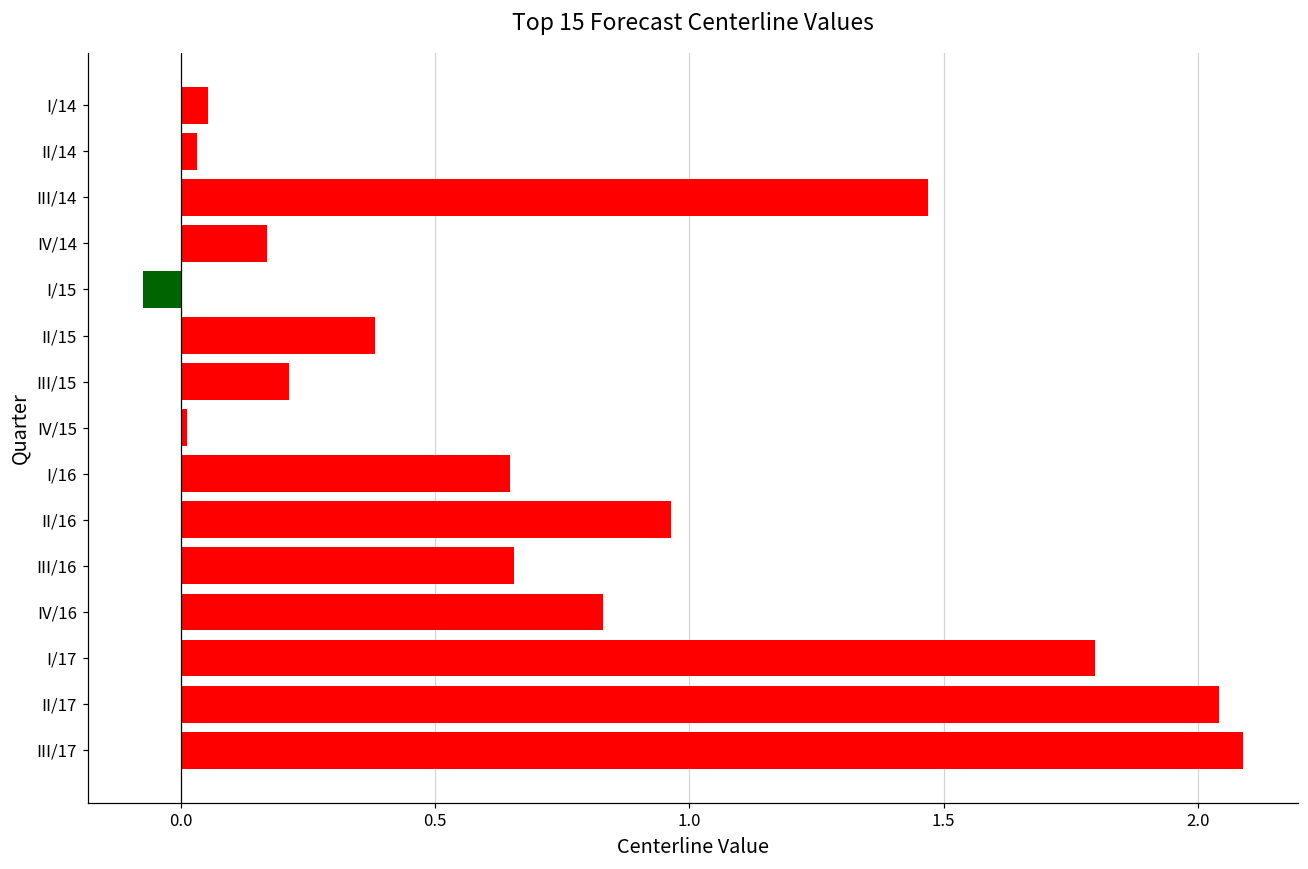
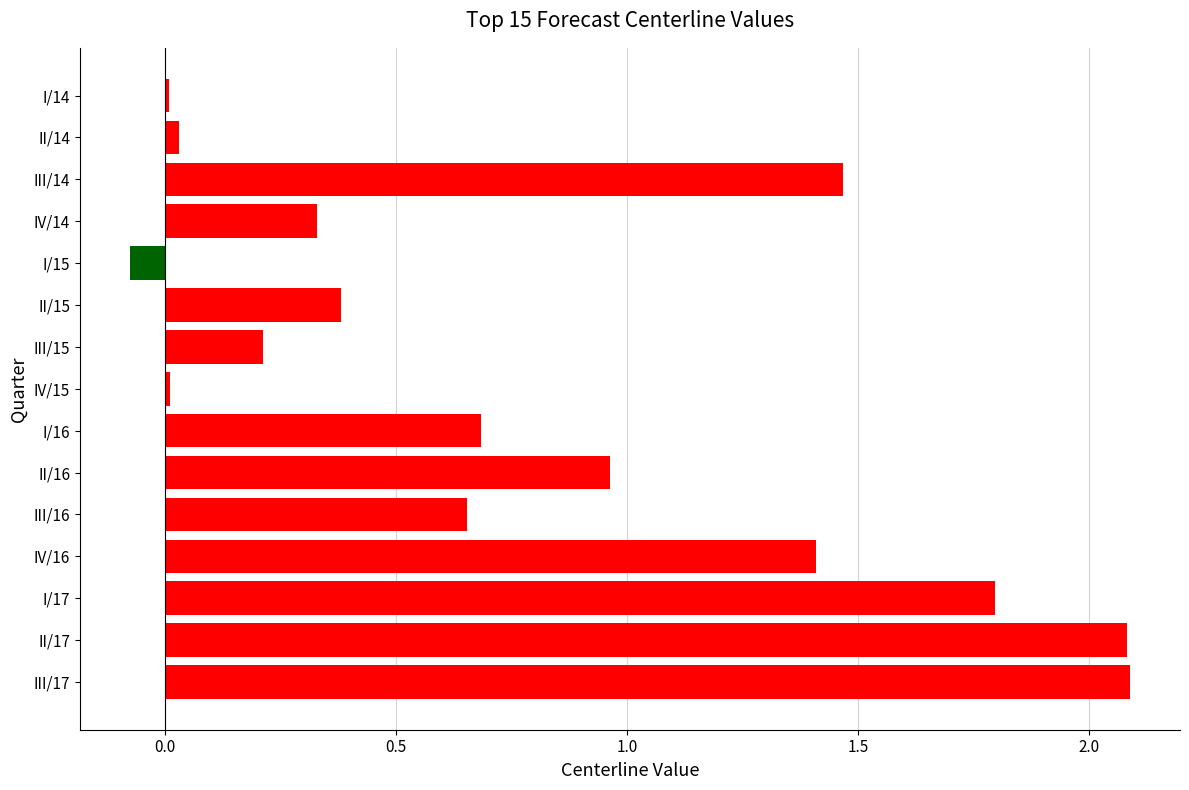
I/14: 0.05 -> 0.01
IV/14: 0.17 -> 0.33
I/16: 0.65 -> 0.69
IV/16: 0.83 -> 1.41
II/17: 2.04 -> 2.08
